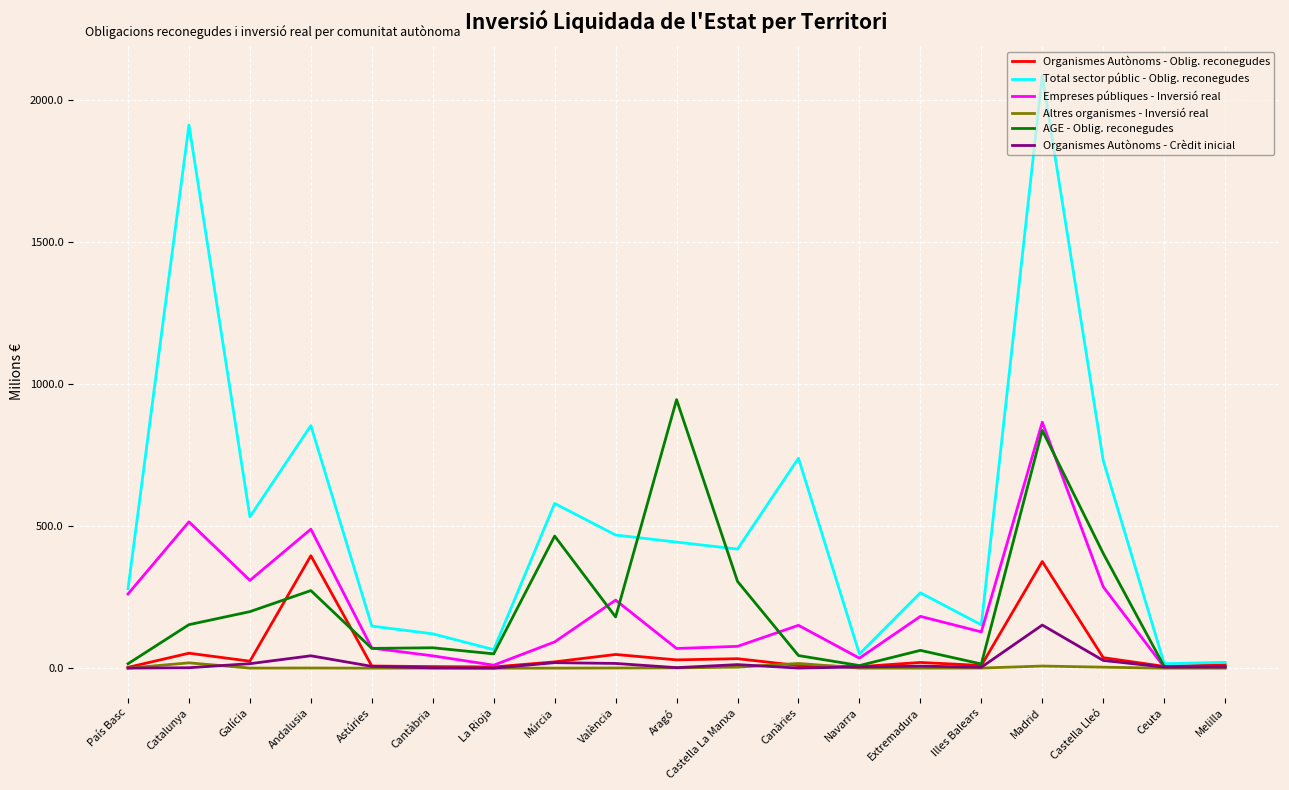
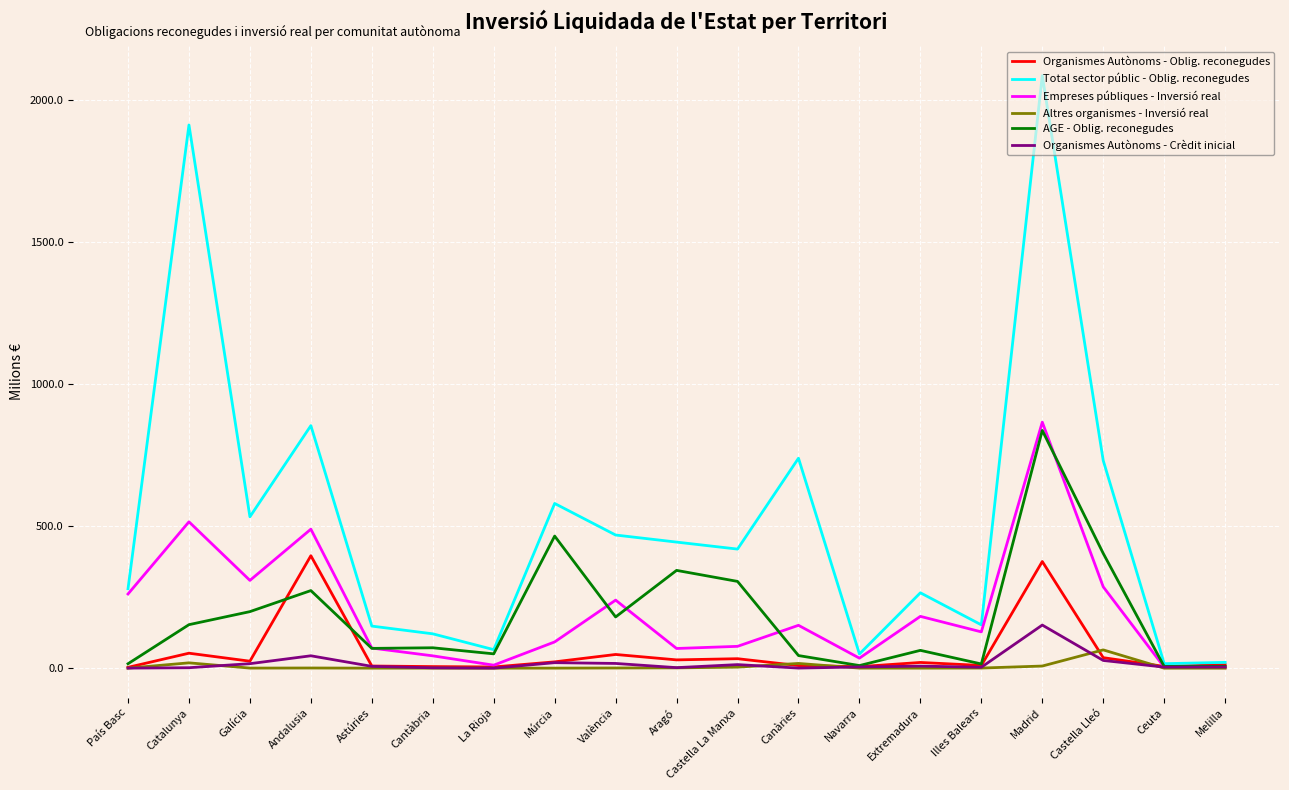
AGE - Oblig. reconegudes, Aragó: 950 -> 340
Altres organismes - Inversió real, Castella Lleó: 0 -> 60
